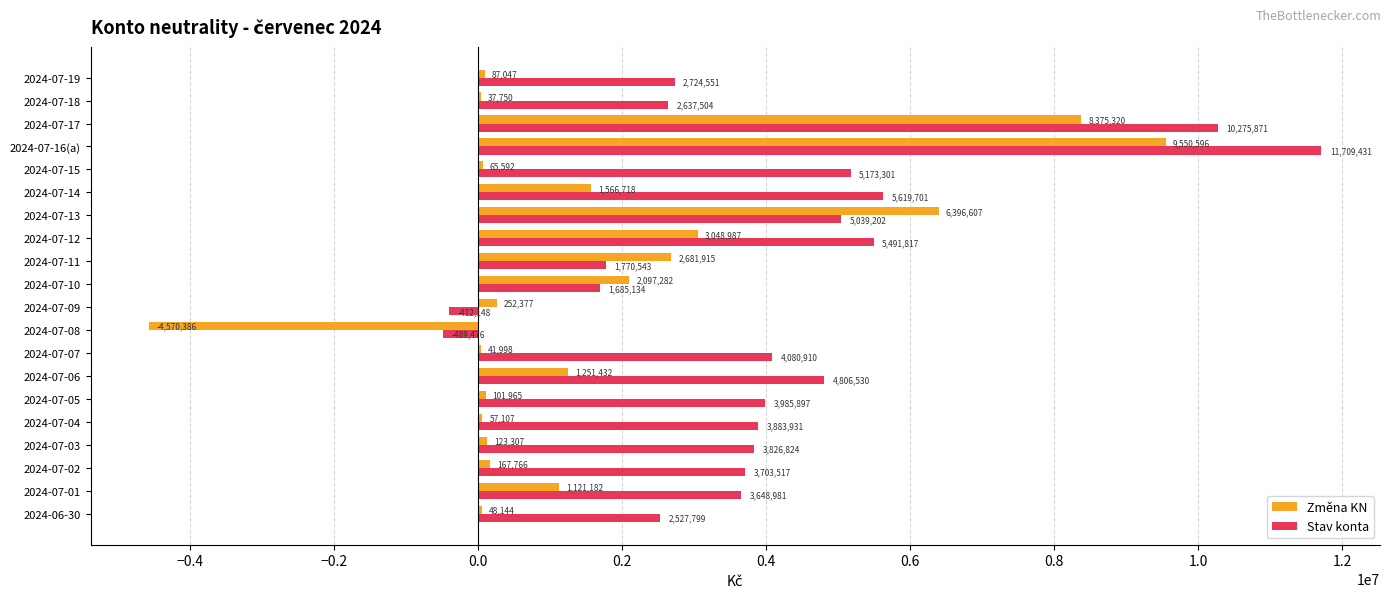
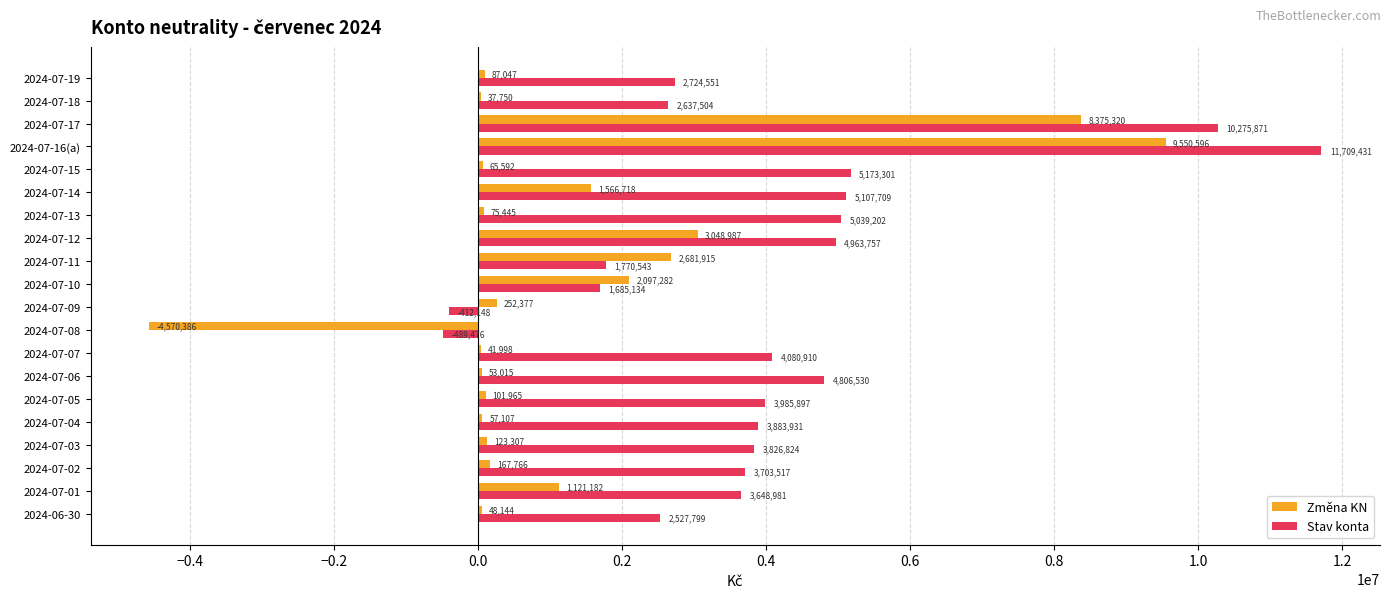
Stav konta, 2024-07-14: 5,619,701 -> 5,107,709
Změna KN, 2024-07-13: 6,396,607 -> 75,445
Stav konta, 2024-07-12: 5,491,817 -> 4,963,757
Změna KN, 2024-07-06: 1,251,432 -> 53,015
